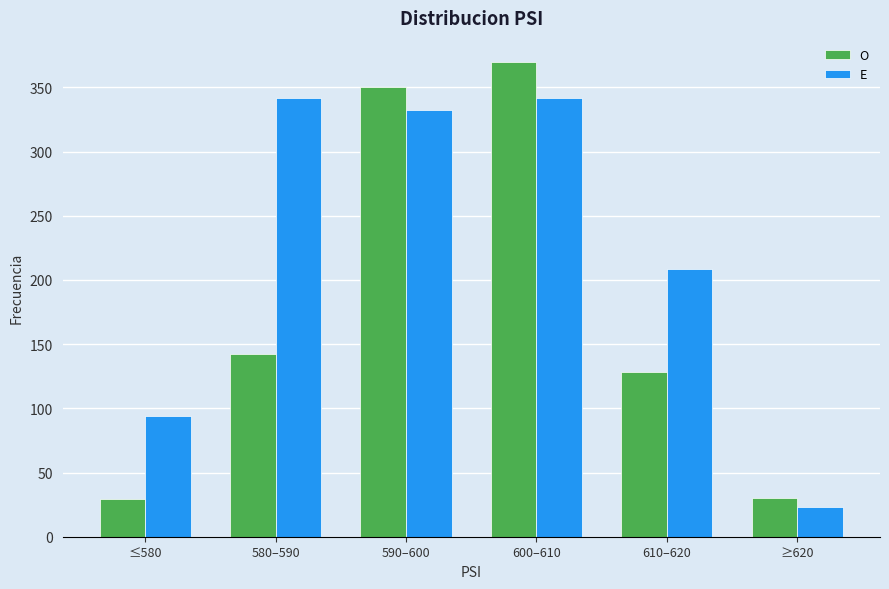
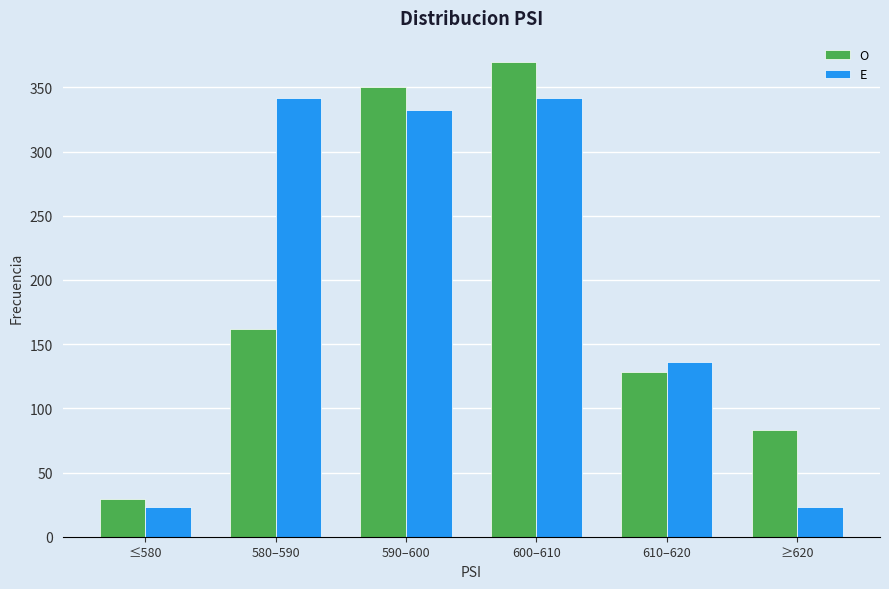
E, ≤580: 94 -> 23
O, 580–590: 142 -> 162
E, 610–620: 209 -> 136
O, ≥620: 30 -> 83
